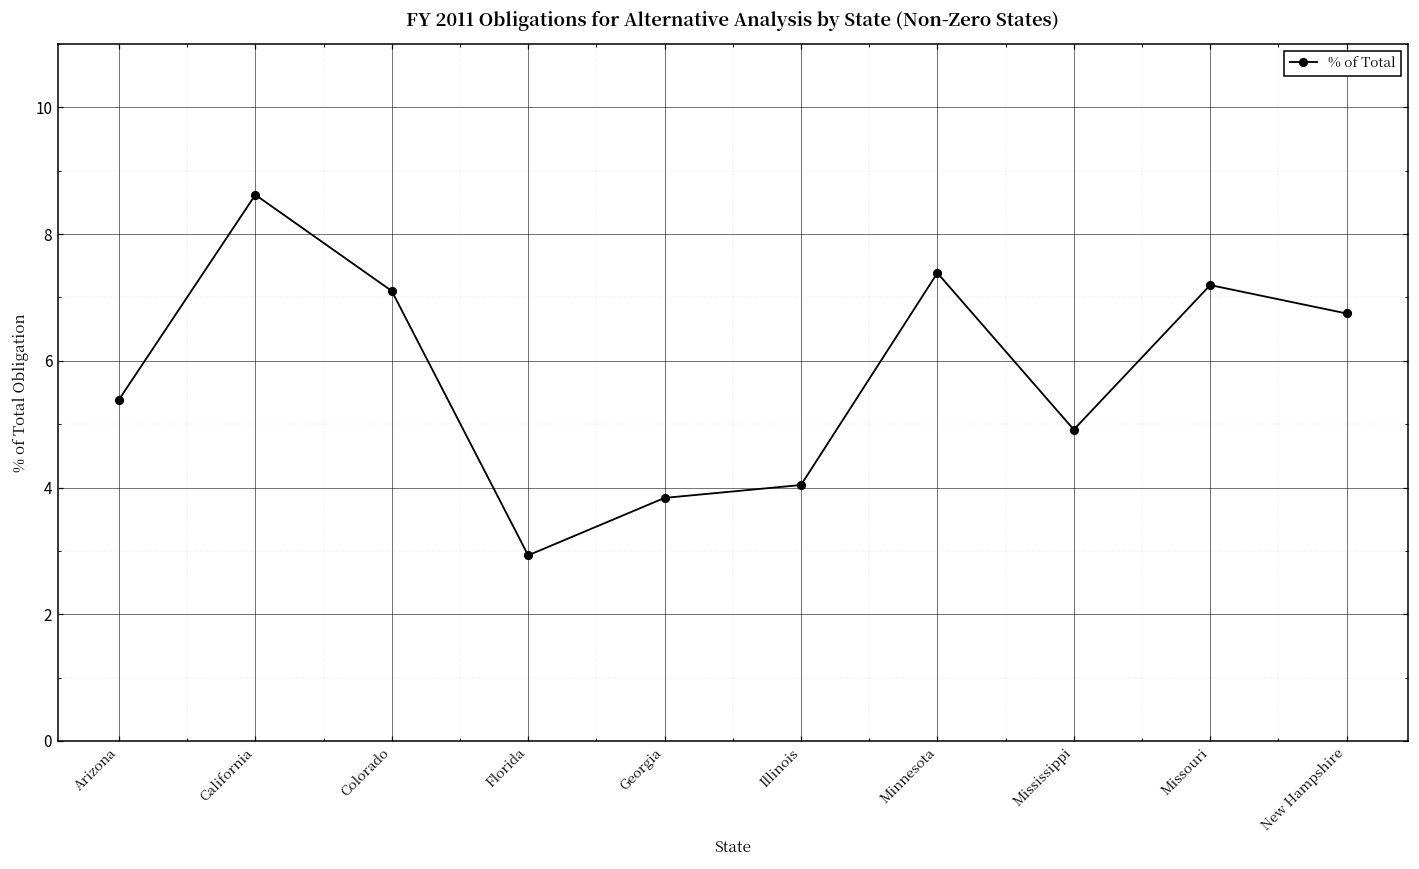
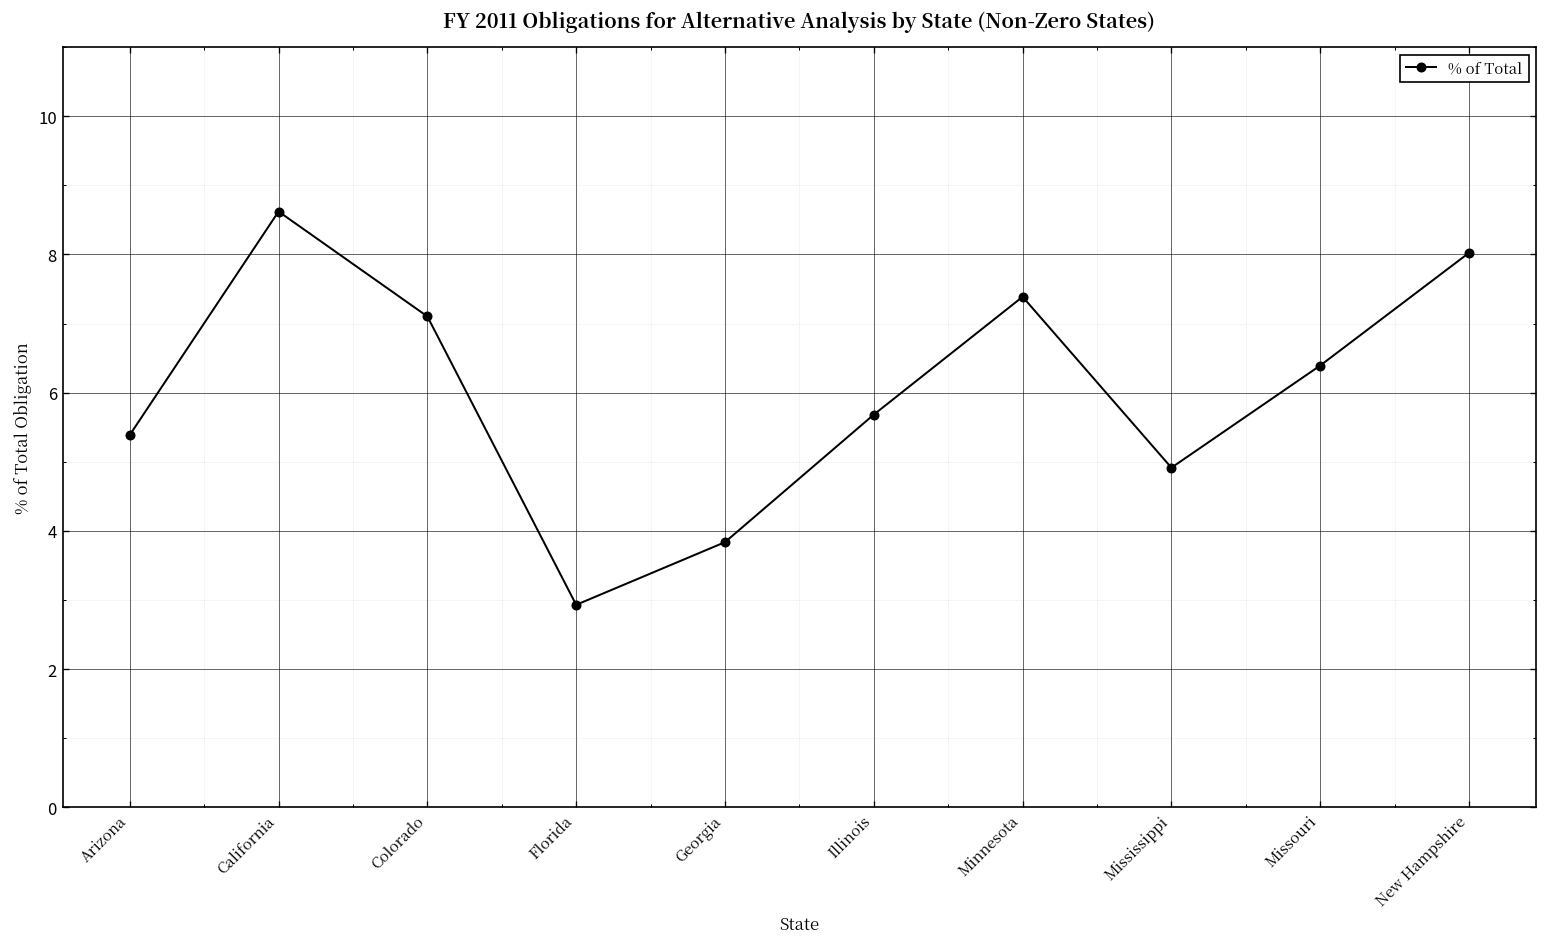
Illinois: 4.0 -> 5.7
Missouri: 7.2 -> 6.4
New Hampshire: 6.7 -> 8.0
